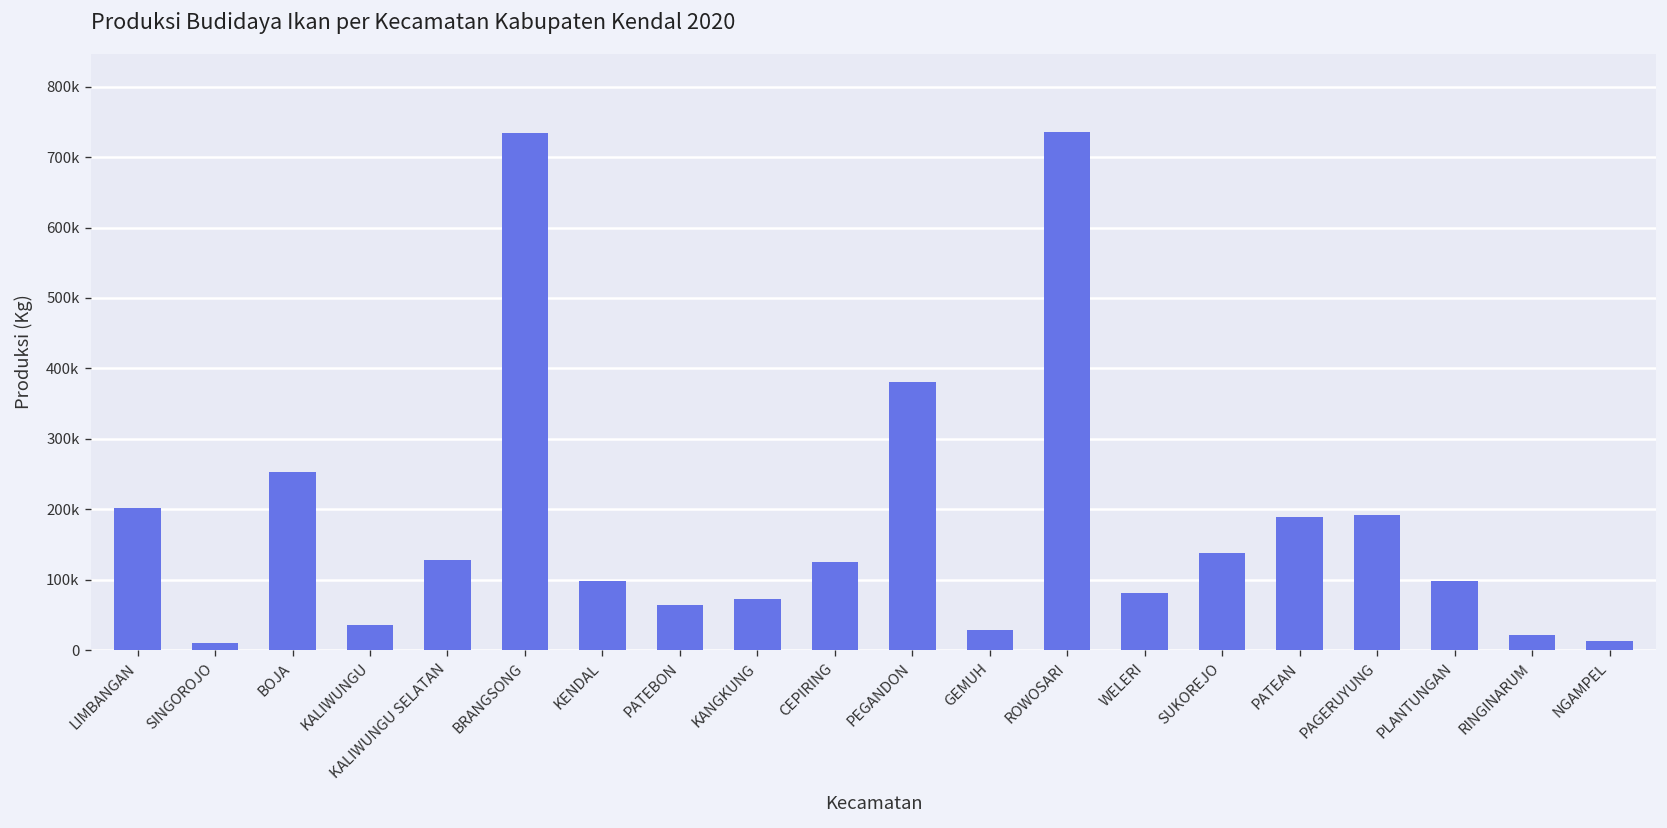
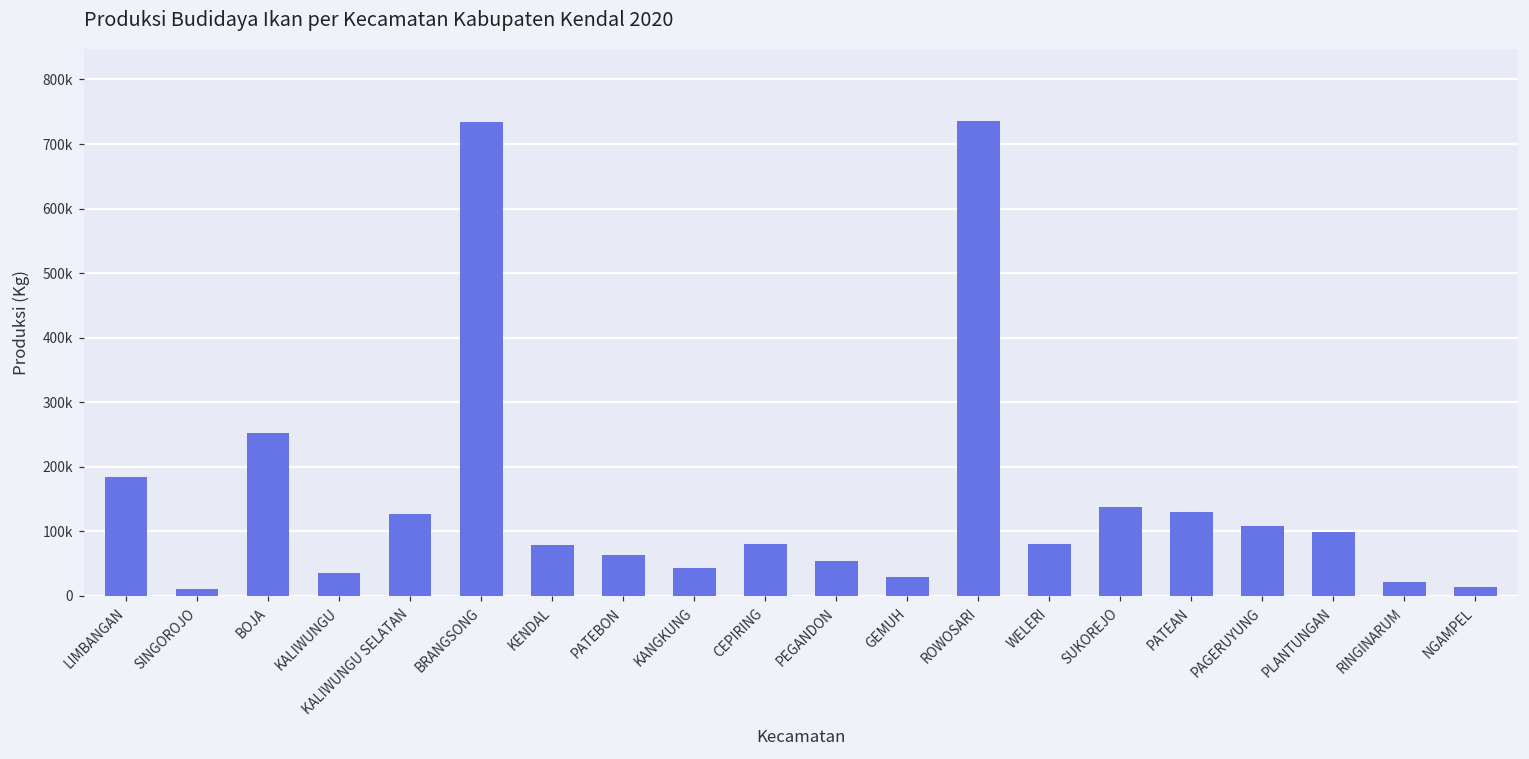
LIMBANGAN: 200000 -> 180000
KENDAL: 100000 -> 80000
KANGKUNG: 70000 -> 40000
CEPIRING: 130000 -> 80000
PEGANDON: 380000 -> 50000
PATEAN: 190000 -> 130000
PAGERUYUNG: 190000 -> 110000
